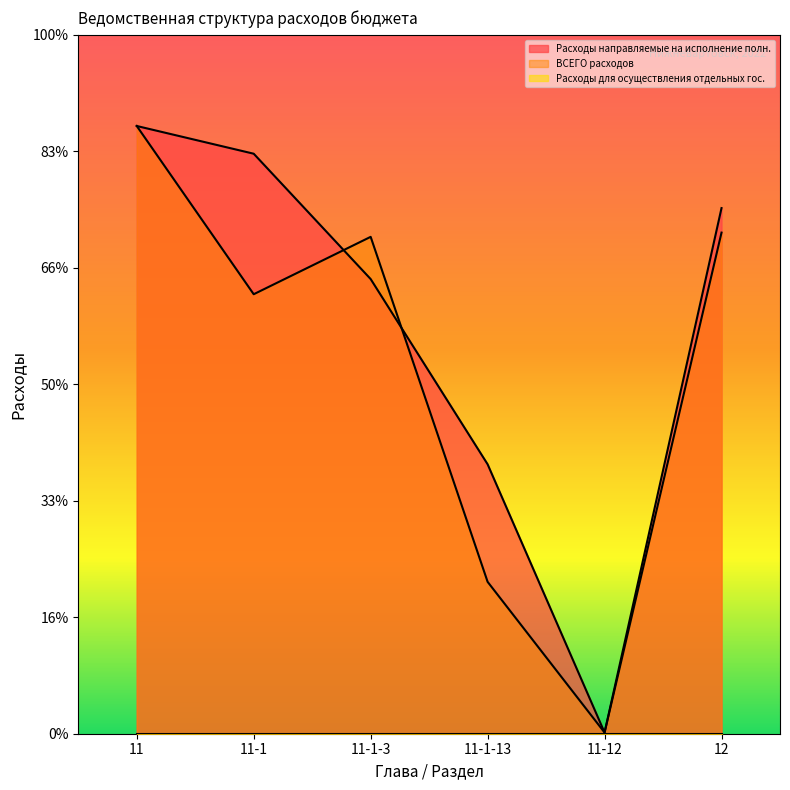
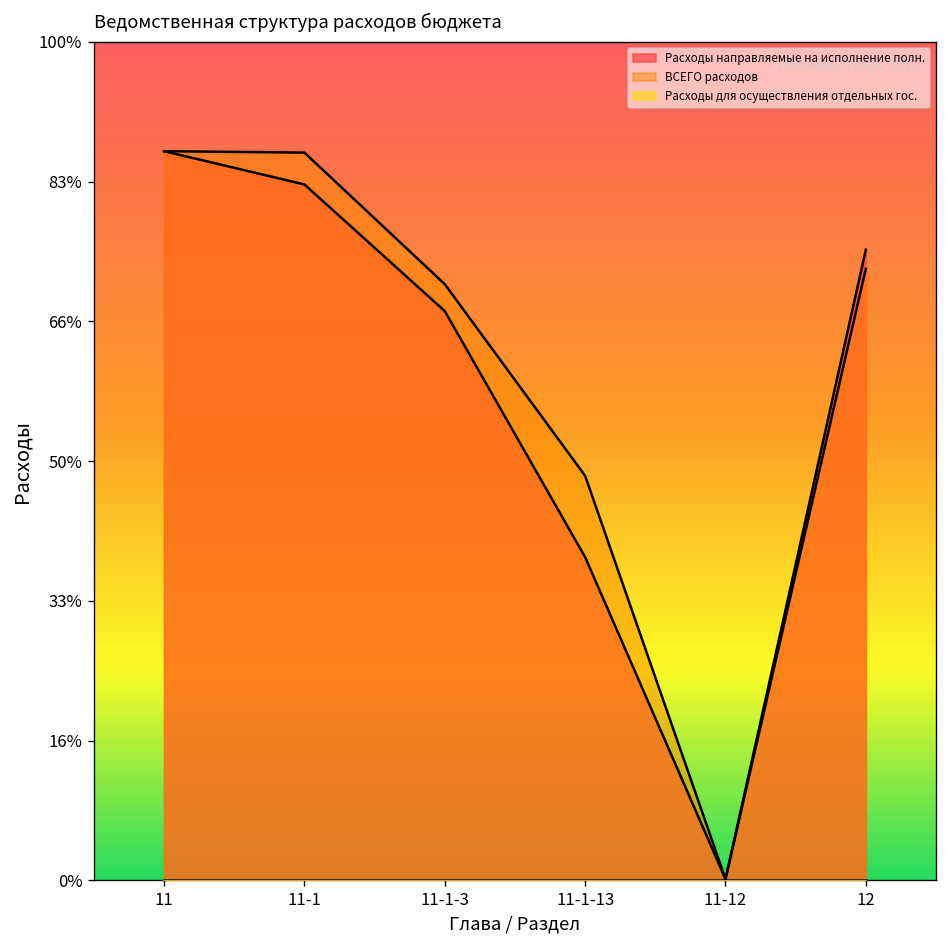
ВСЕГО расходов, 11-1: 63% -> 87%
Расходы направляемые на исполнение полн., 11-1-3: 65% -> 68%
ВСЕГО расходов, 11-1-13: 22% -> 48%
ВСЕГО расходов, 12: 72% -> 73%
